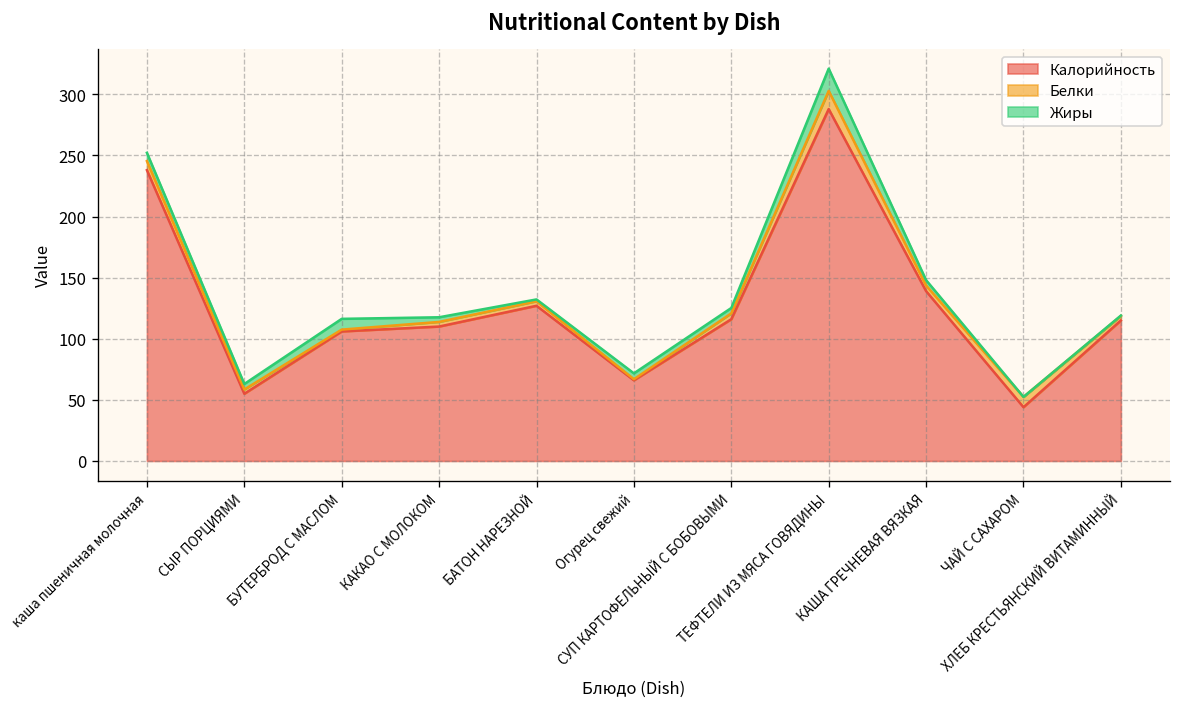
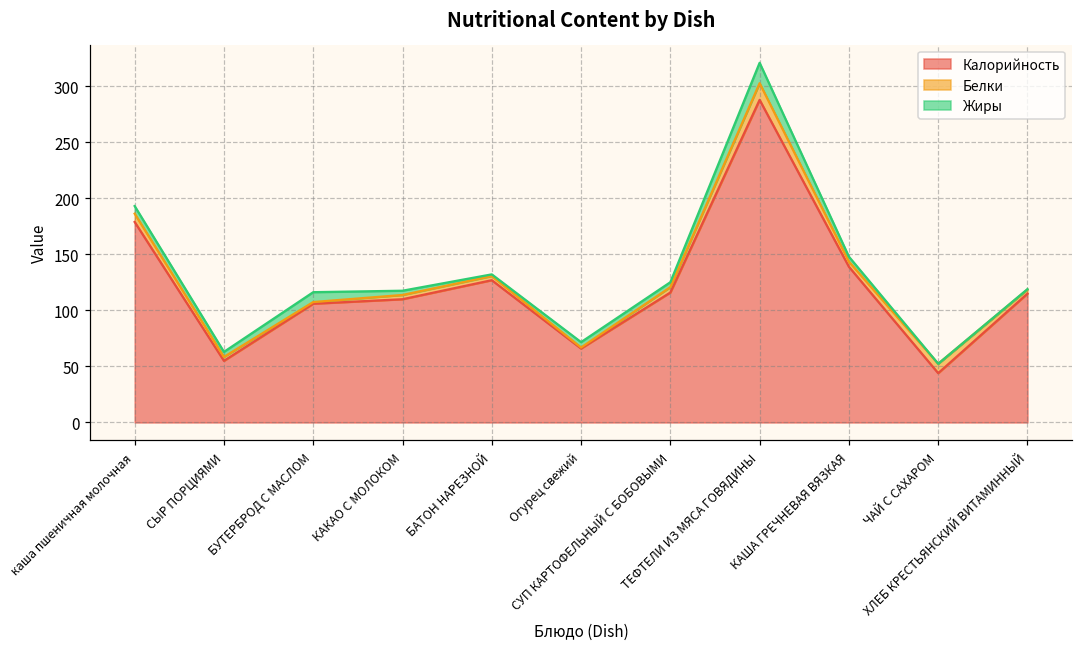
Калорийность, каша пшеничная молочная: 238 -> 179
